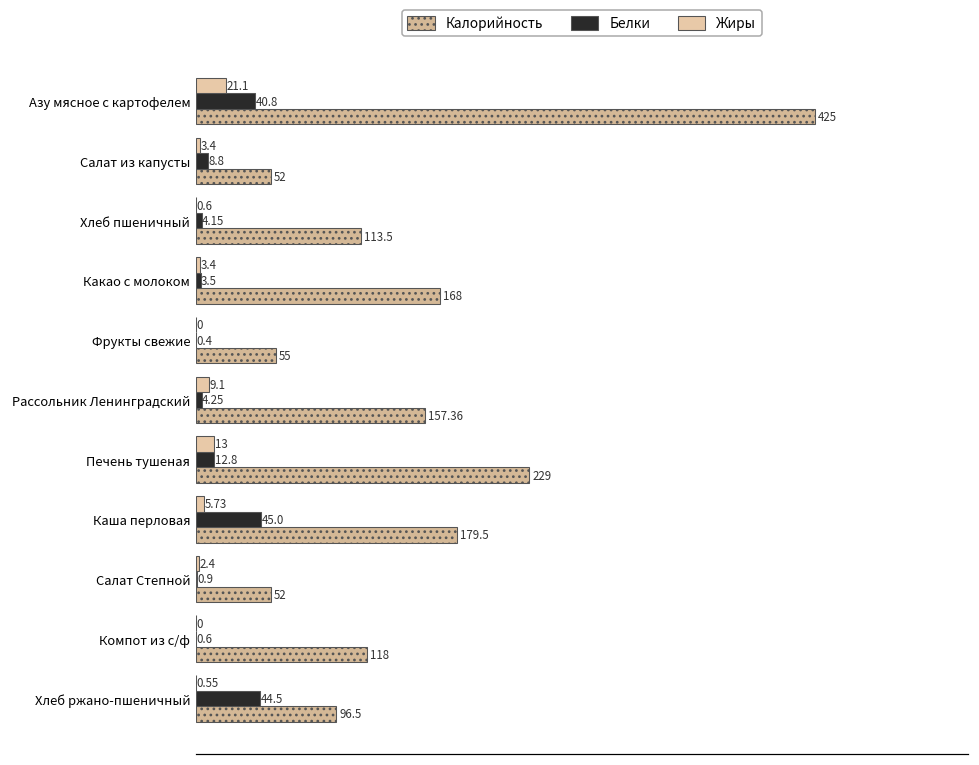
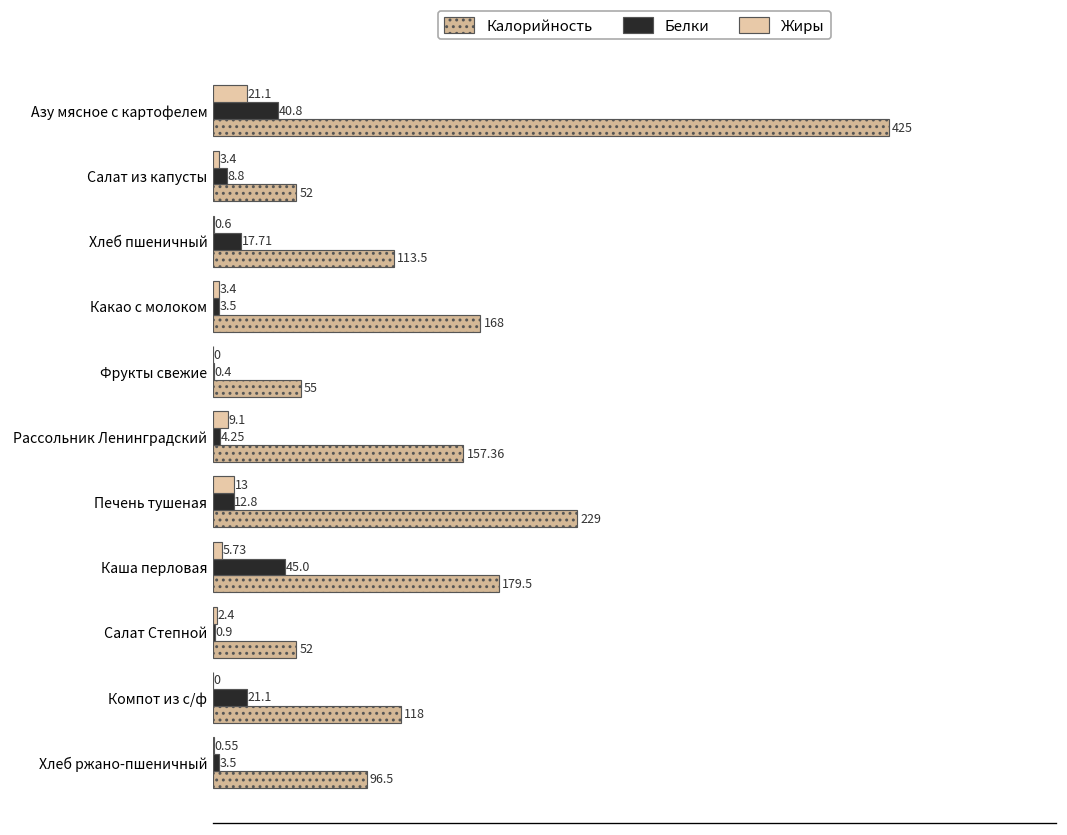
Белки, Хлеб пшеничный: 4.15 -> 17.71
Белки, Компот из с/ф: 0.6 -> 21.1
Белки, Хлеб ржано-пшеничный: 44.5 -> 3.5
